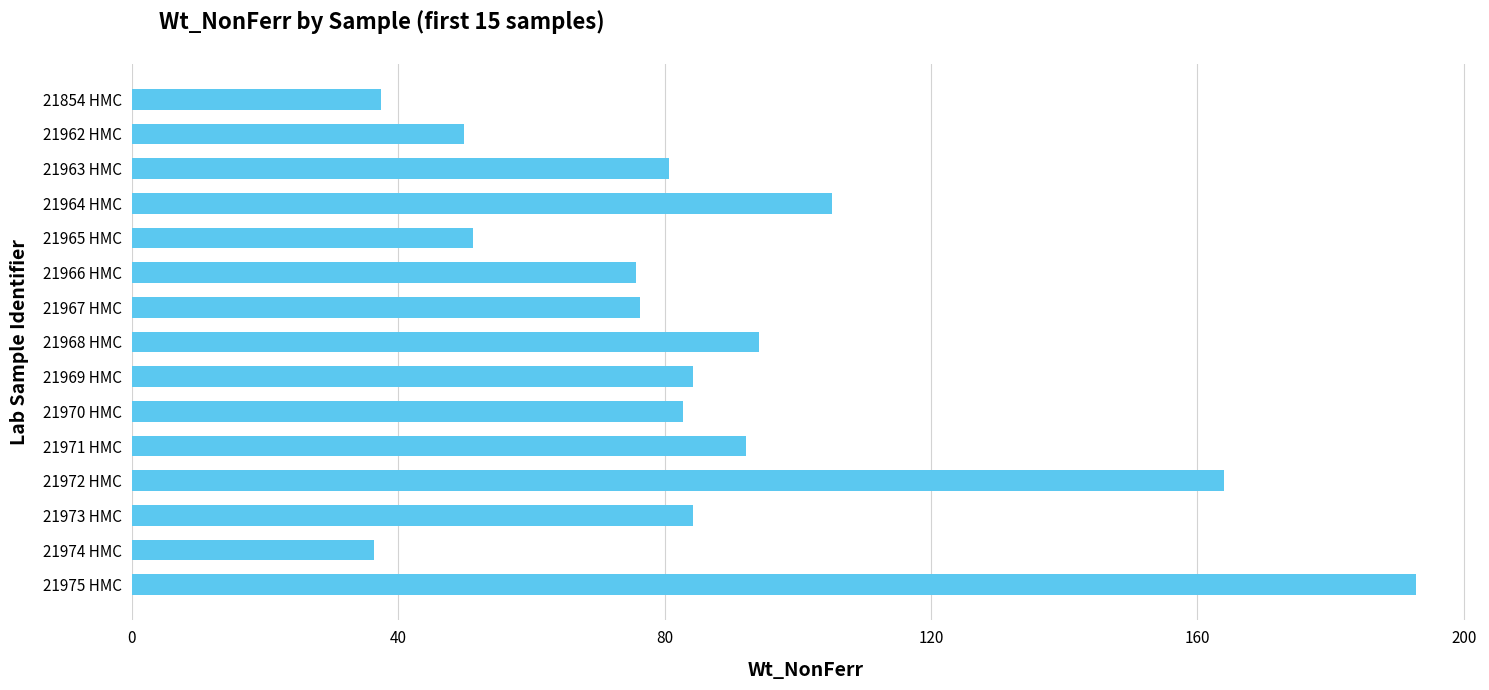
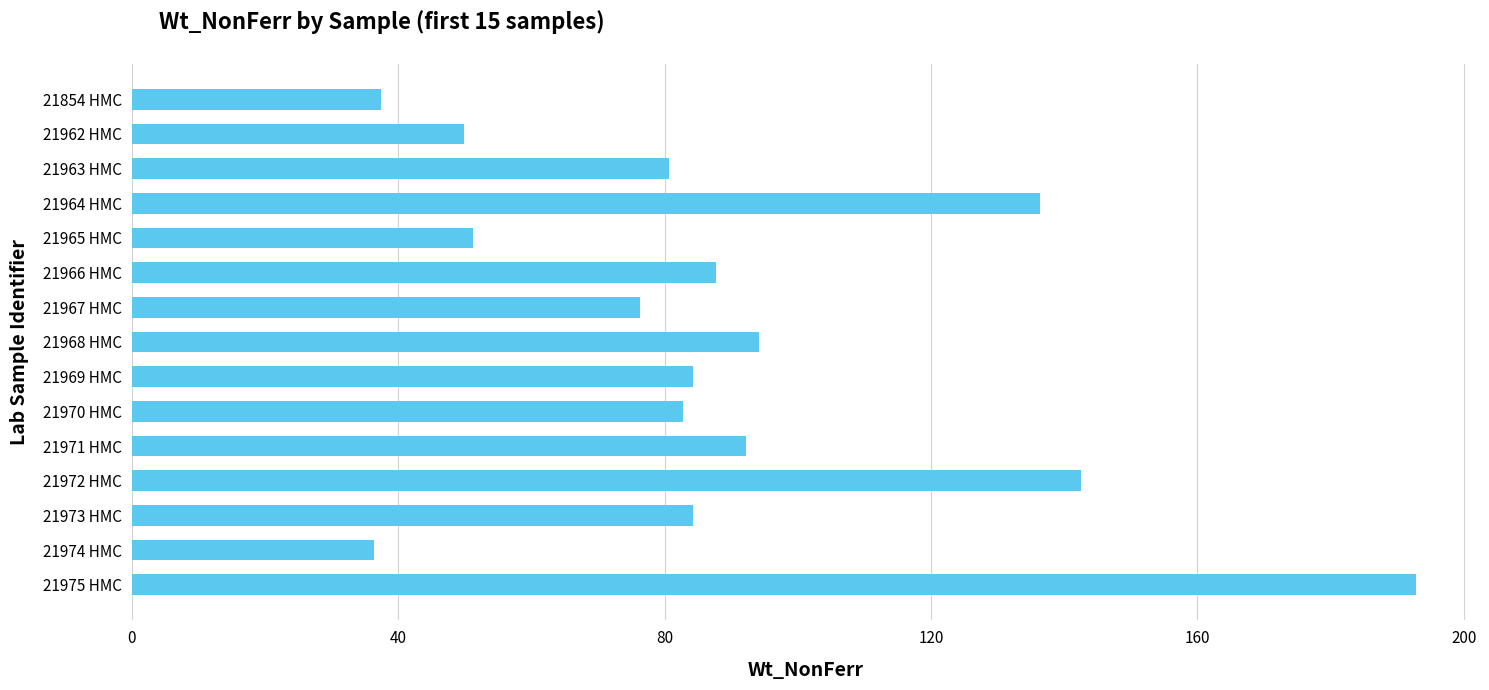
21964 HMC: 105 -> 136
21966 HMC: 76 -> 88
21972 HMC: 164 -> 143
